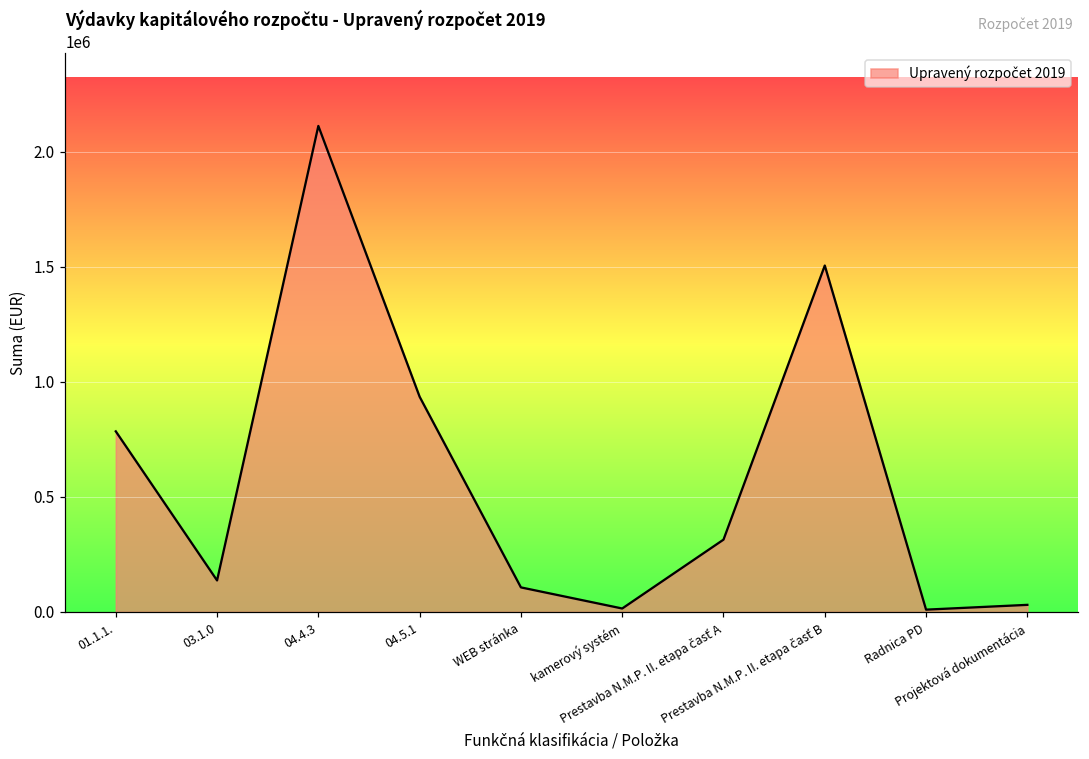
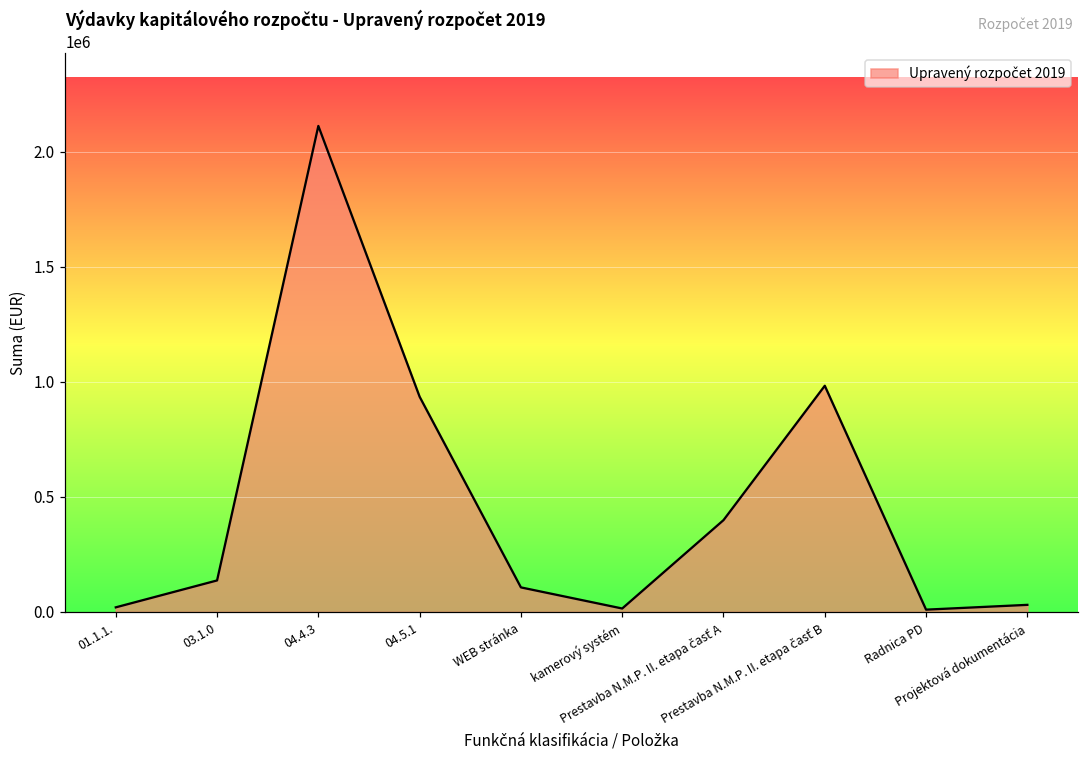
01.1.1.: 790000 -> 20000
Prestavba N.M.P. II. etapa časť A: 310000 -> 400000
Prestavba N.M.P. II. etapa časť B: 1510000 -> 980000
